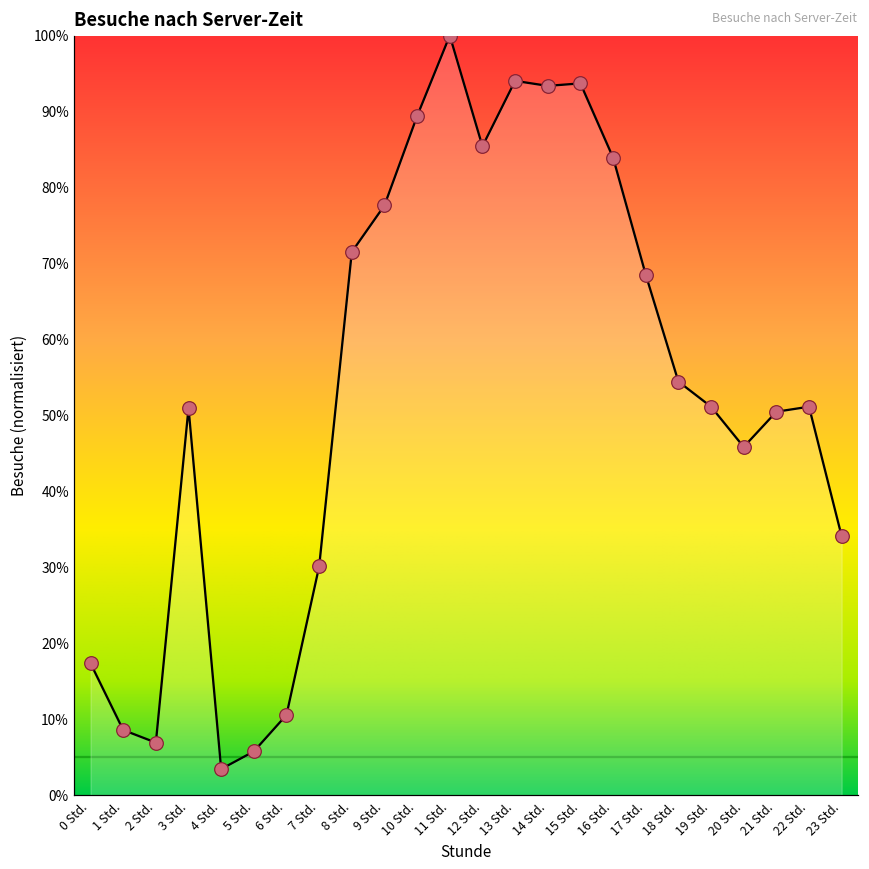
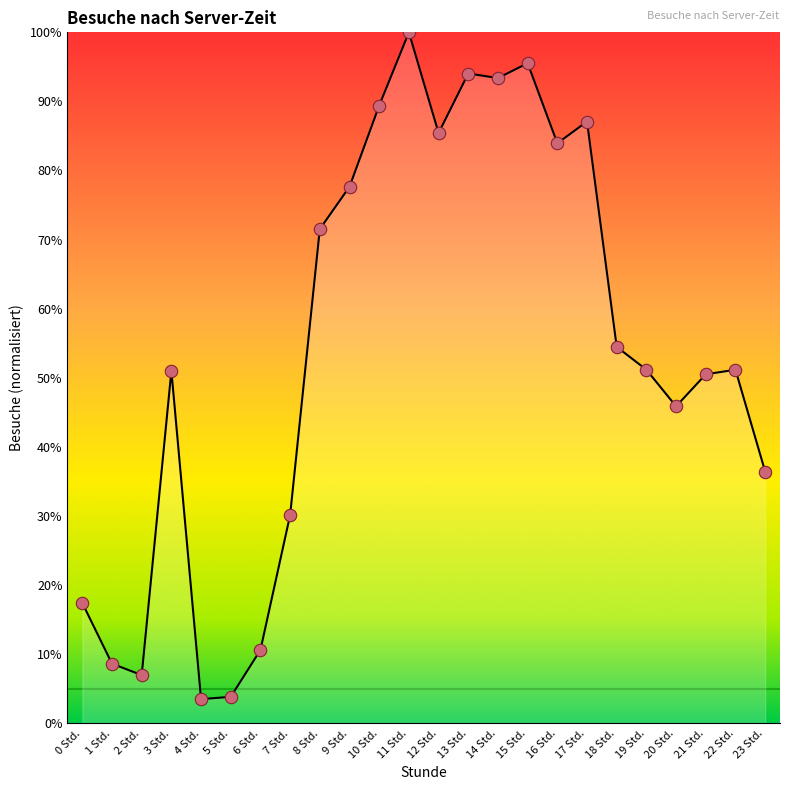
5 Std.: 6% -> 4%
15 Std.: 94% -> 96%
17 Std.: 69% -> 87%
23 Std.: 34% -> 36%
